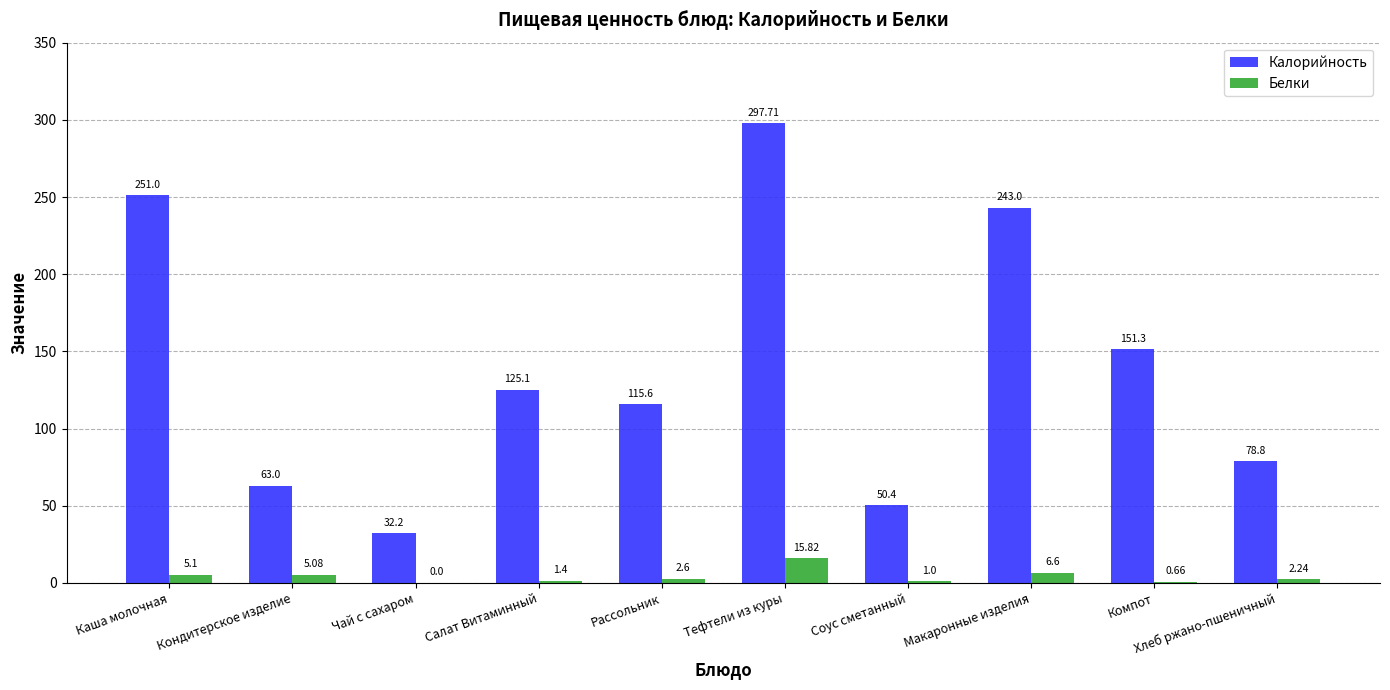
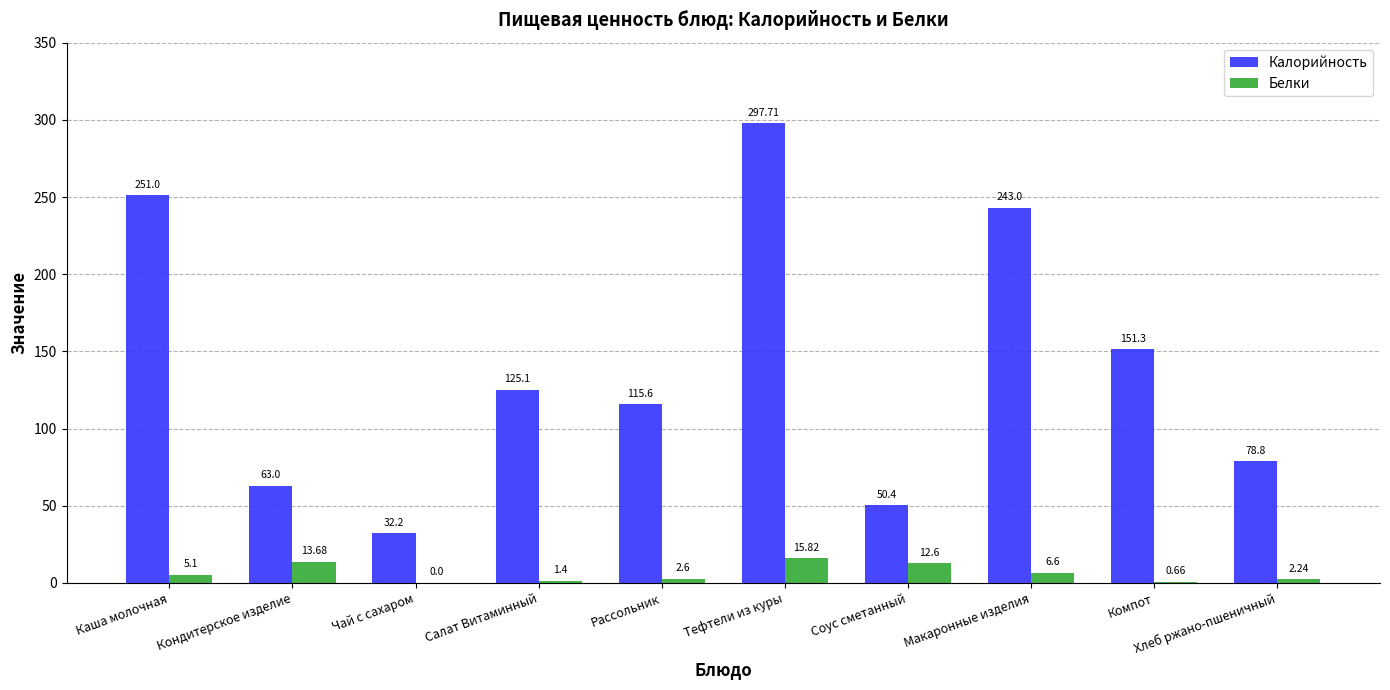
Белки, Кондитерское изделие: 5.08 -> 13.68
Белки, Соус сметанный: 1.0 -> 12.6
